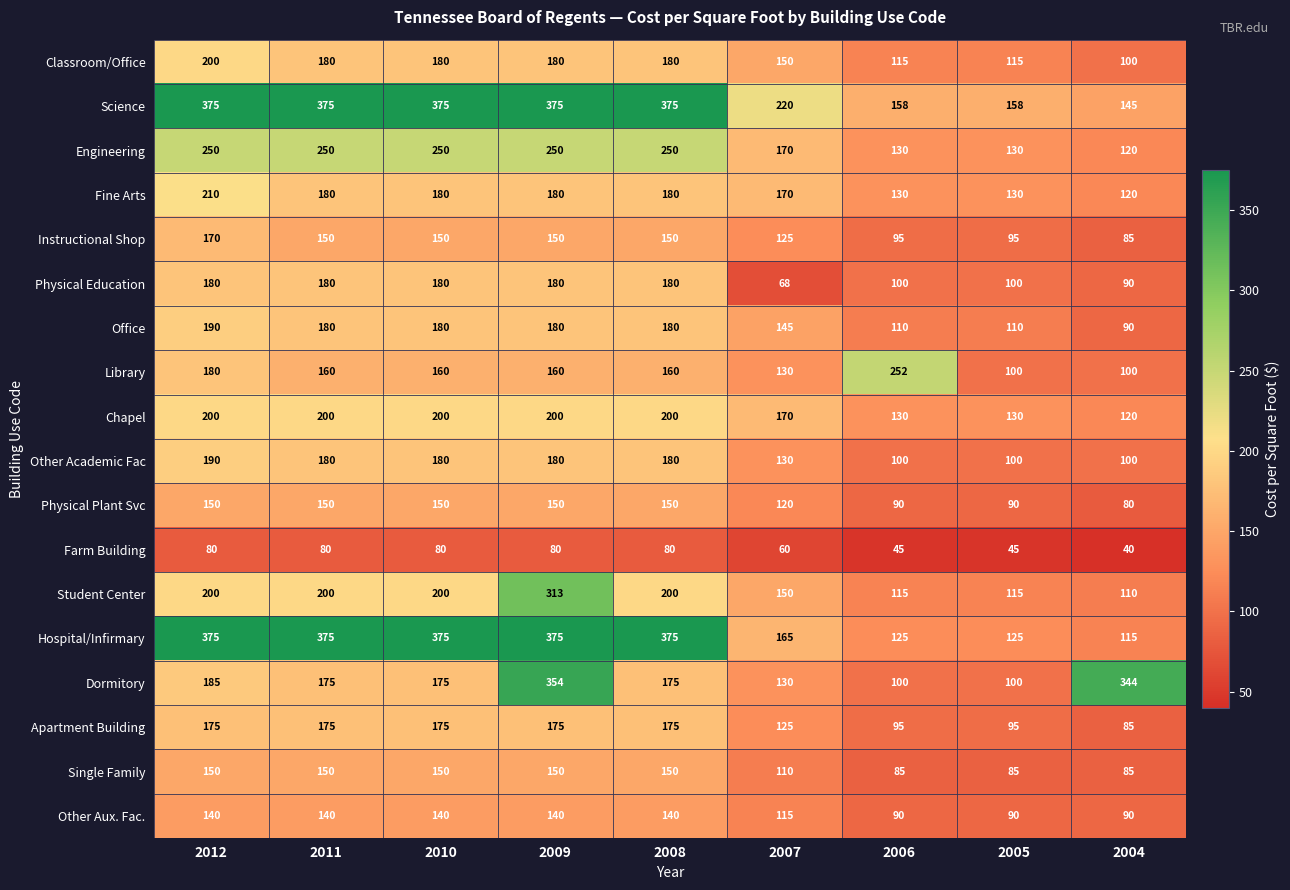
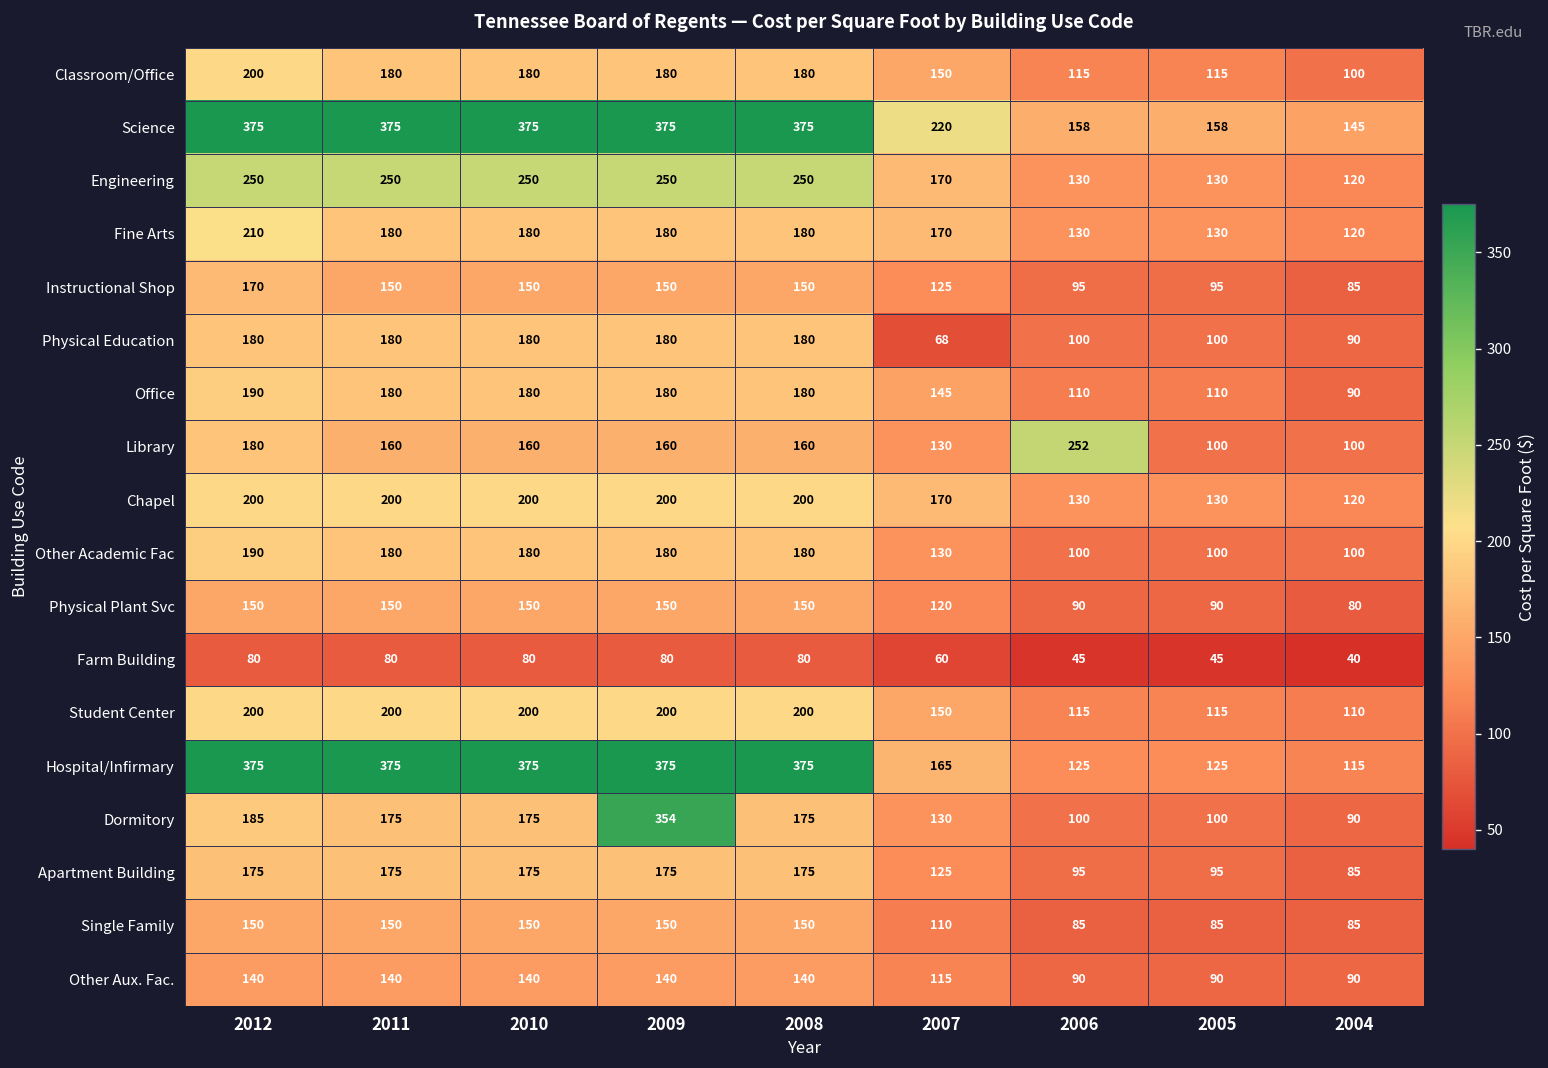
Student Center, 2009: 313 -> 200
Dormitory, 2004: 344 -> 90
